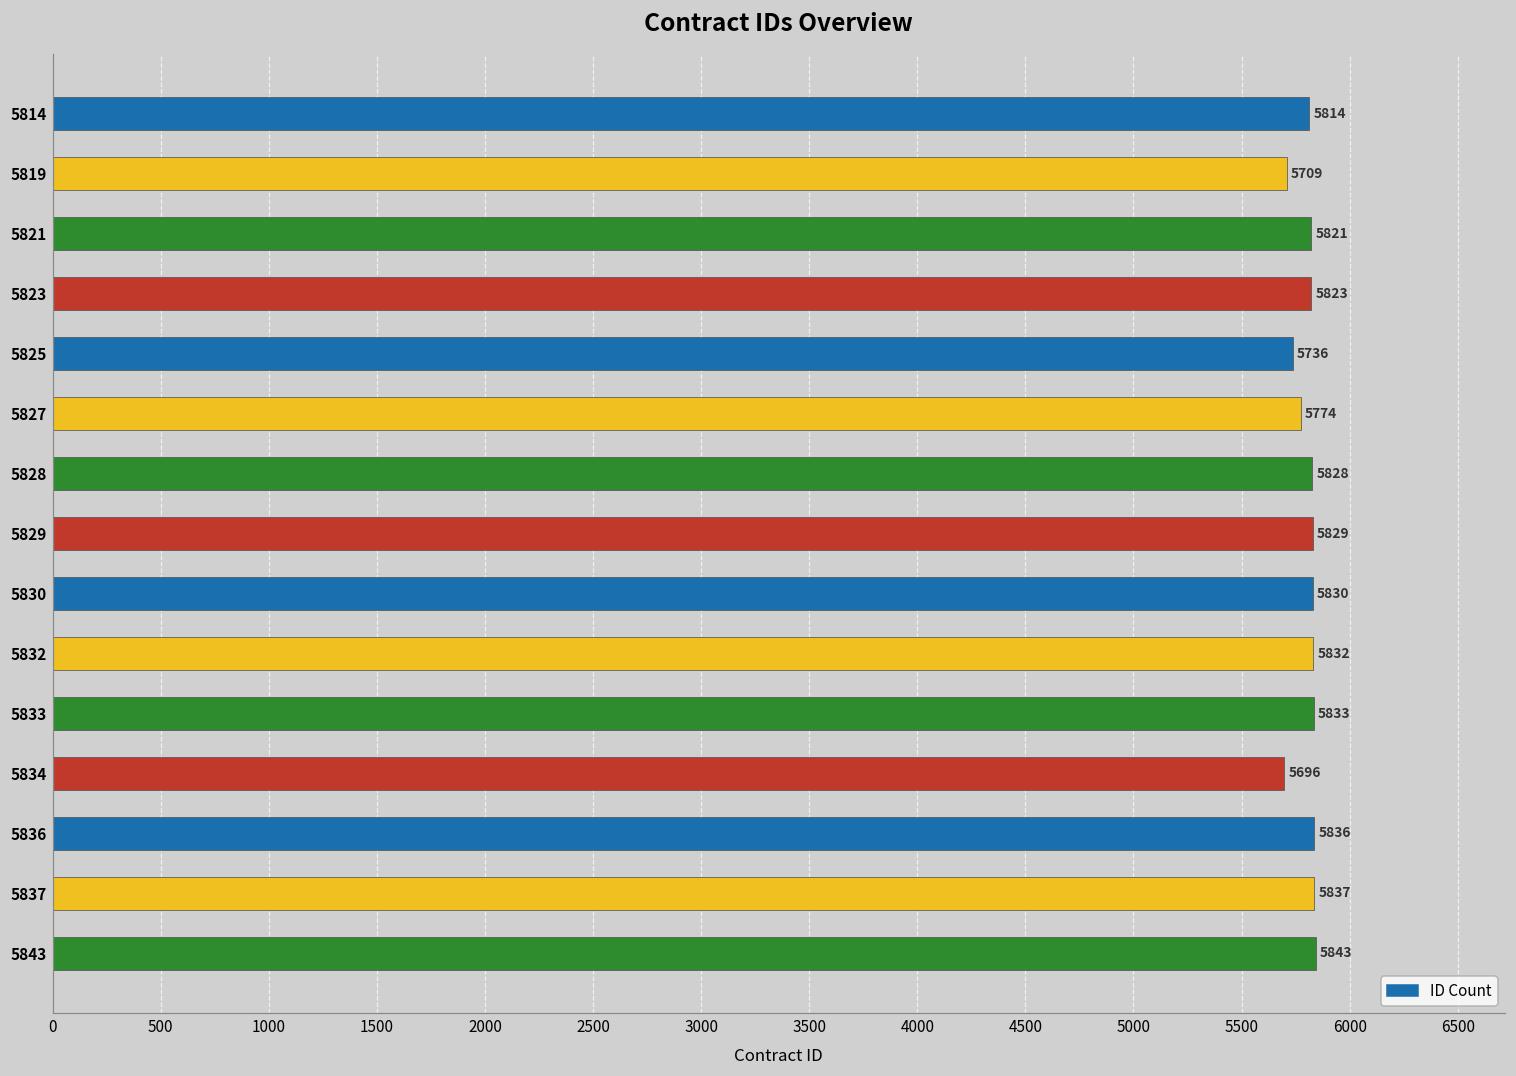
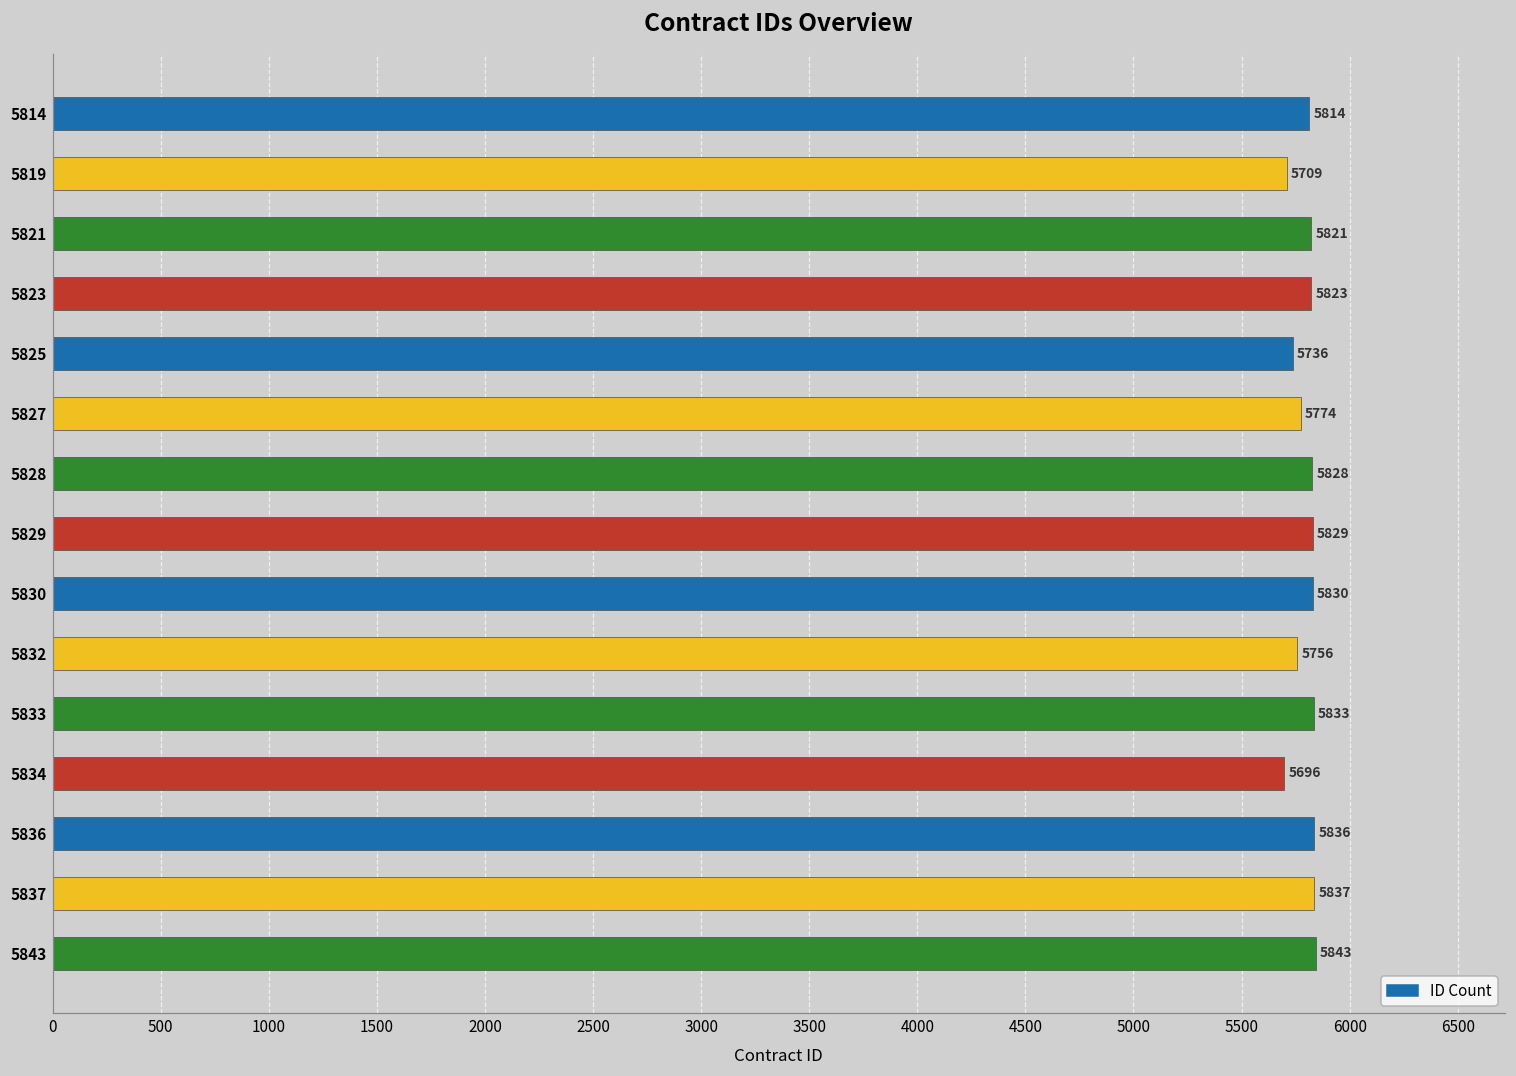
5832: 5832 -> 5756
